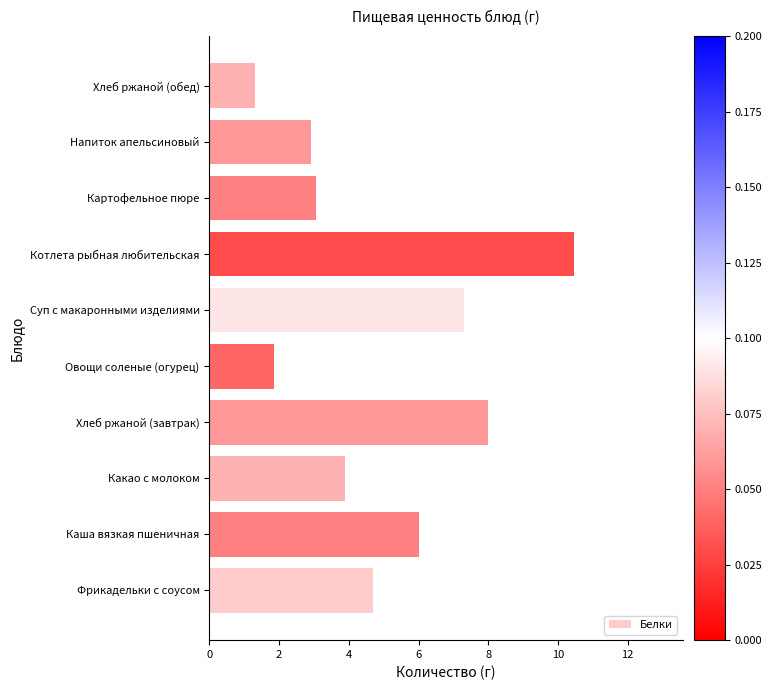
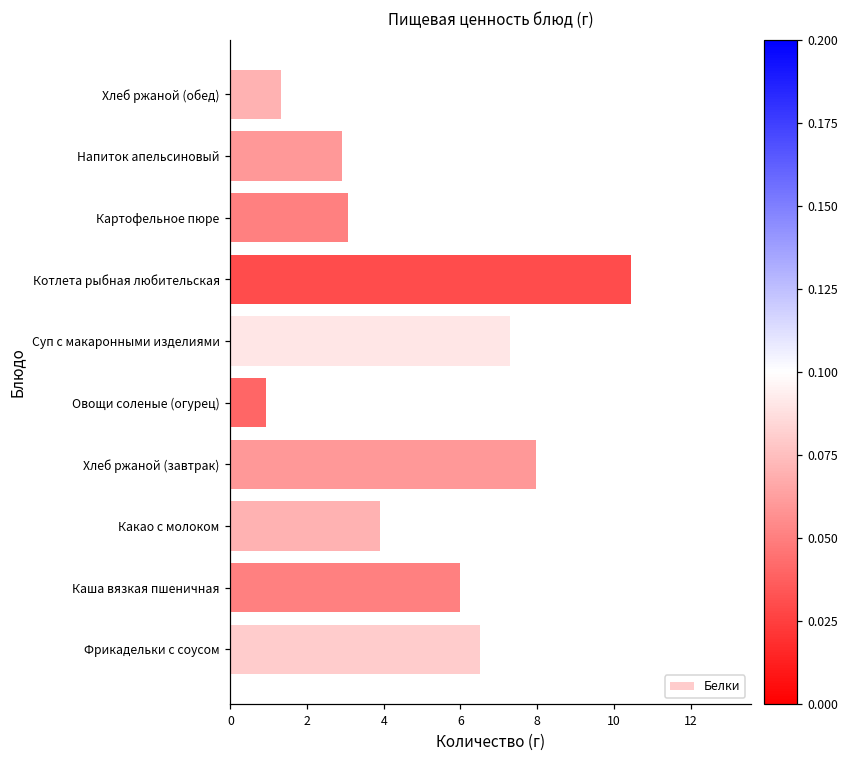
Овощи соленые (огурец): 1.9 -> 0.9
Фрикадельки с соусом: 4.7 -> 6.5
